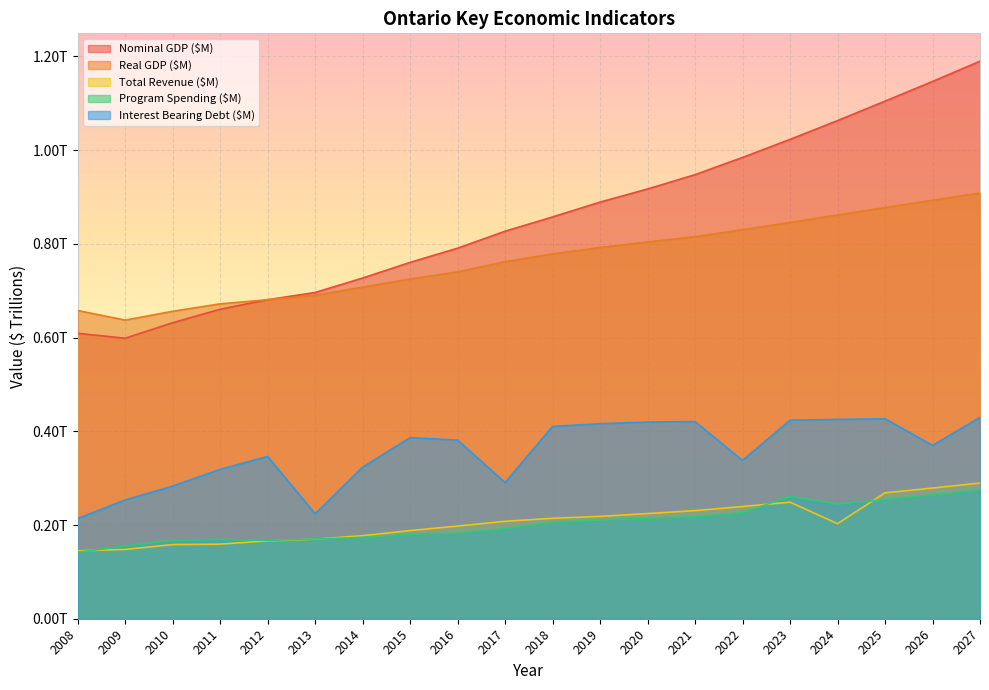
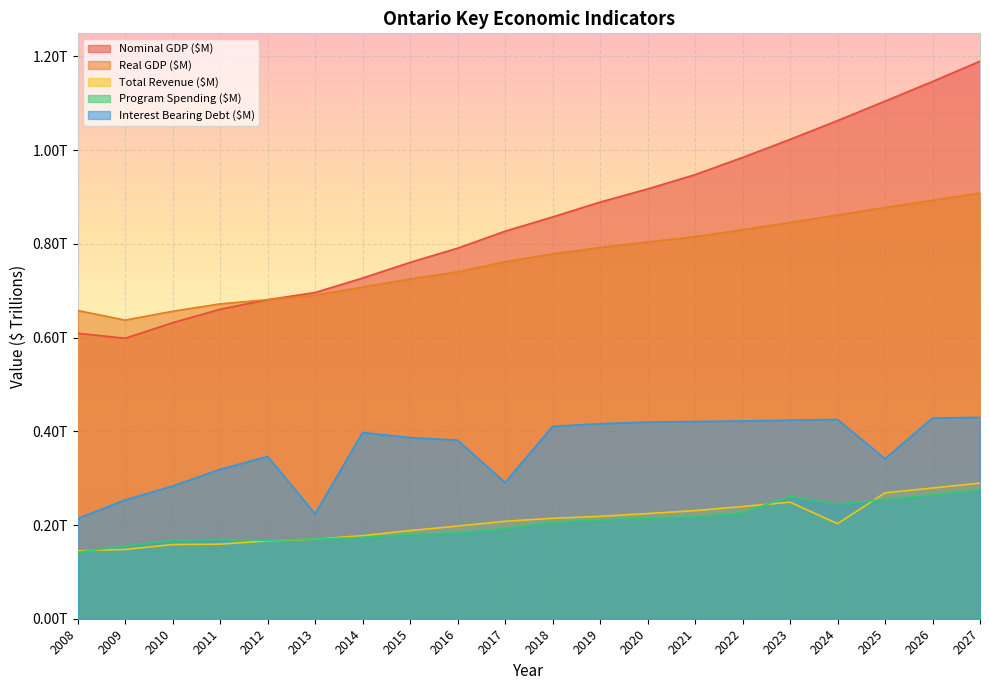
Interest Bearing Debt ($M), 2014: 0.32T -> 0.40T
Interest Bearing Debt ($M), 2022: 0.34T -> 0.42T
Interest Bearing Debt ($M), 2025: 0.43T -> 0.34T
Interest Bearing Debt ($M), 2026: 0.37T -> 0.43T
